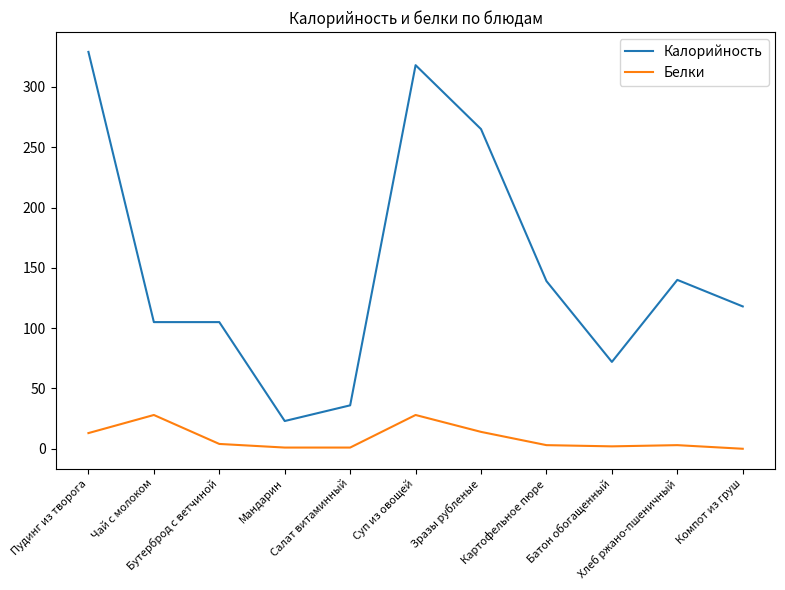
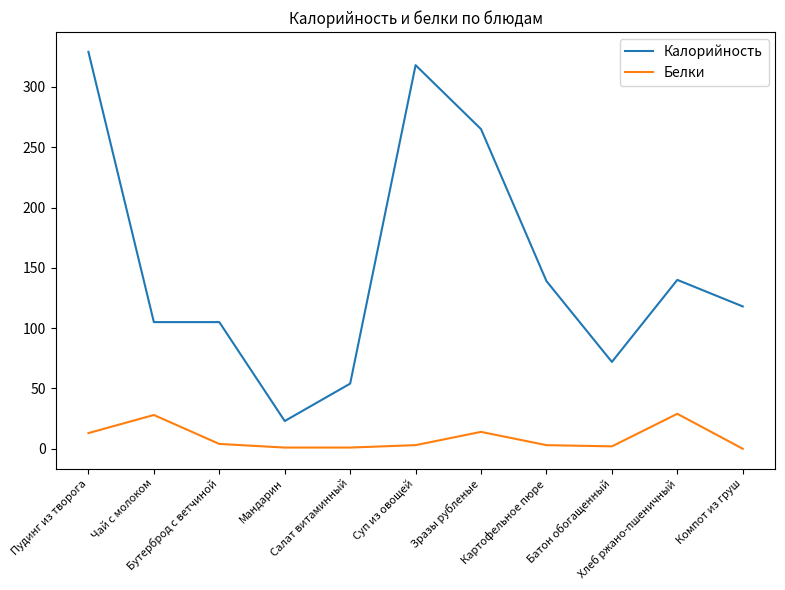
Калорийность, Салат витаминный: 36 -> 54
Белки, Суп из овощей: 28 -> 3
Белки, Хлеб ржано-пшеничный: 3 -> 29
